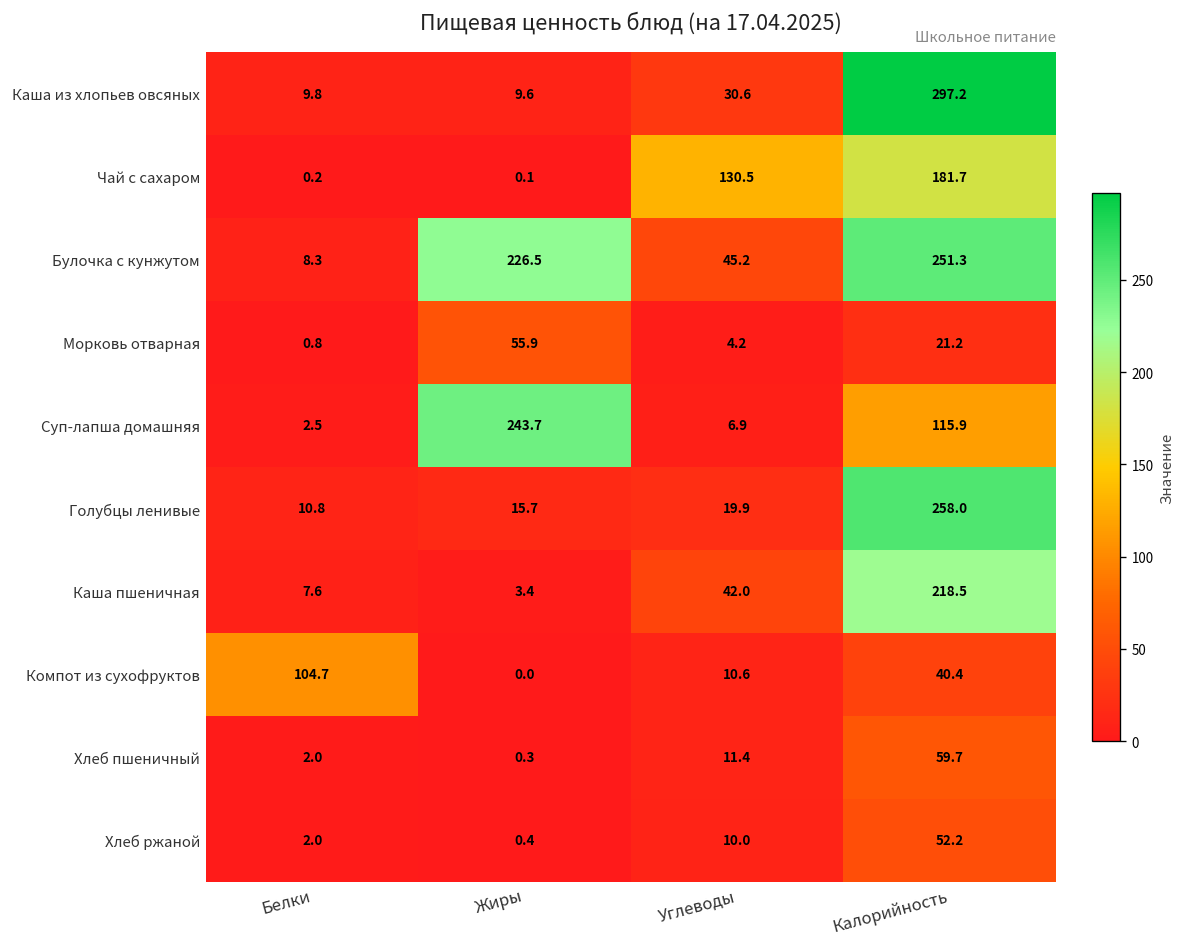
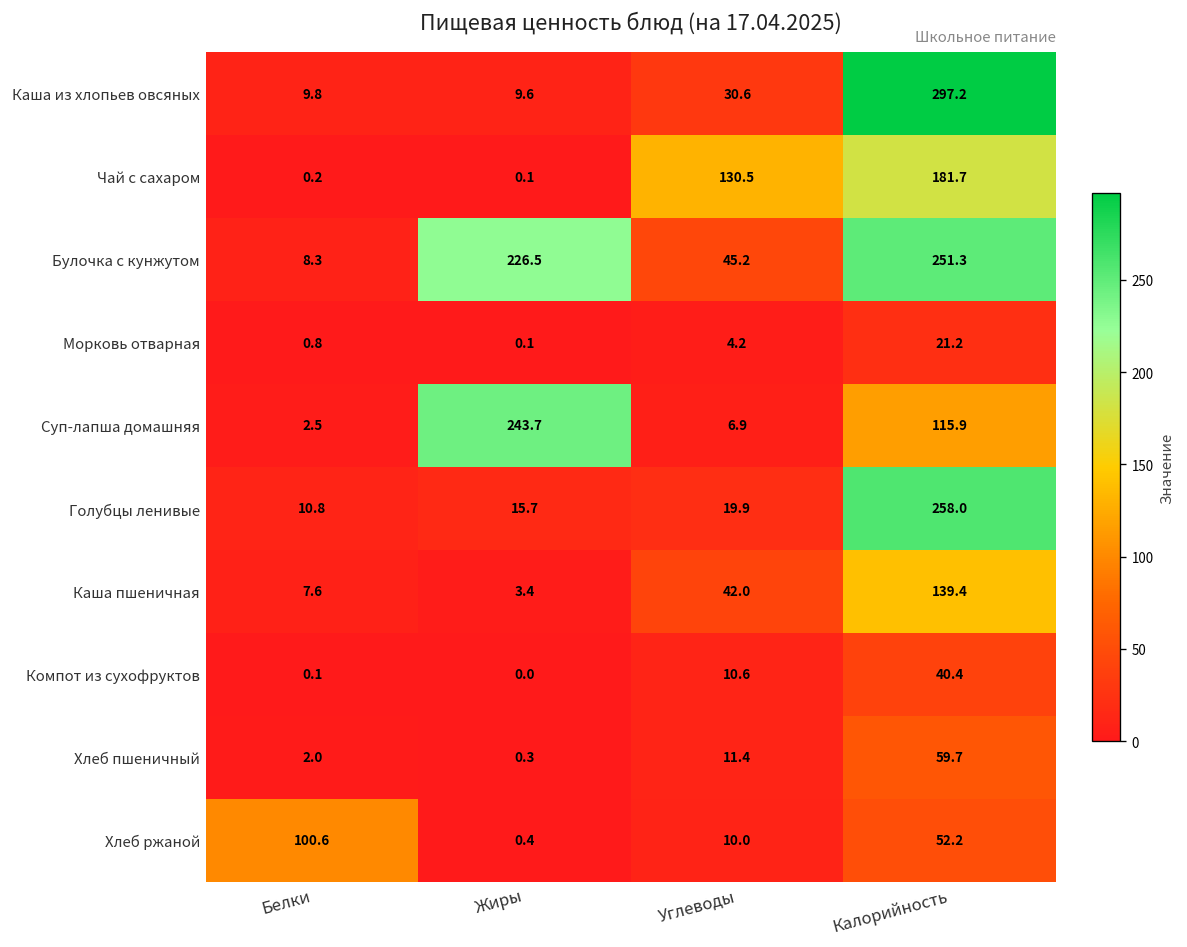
Морковь отварная, Жиры: 55.9 -> 0.1
Каша пшеничная, Калорийность: 218.5 -> 139.4
Компот из сухофруктов, Белки: 104.7 -> 0.1
Хлеб ржаной, Белки: 2.0 -> 100.6
